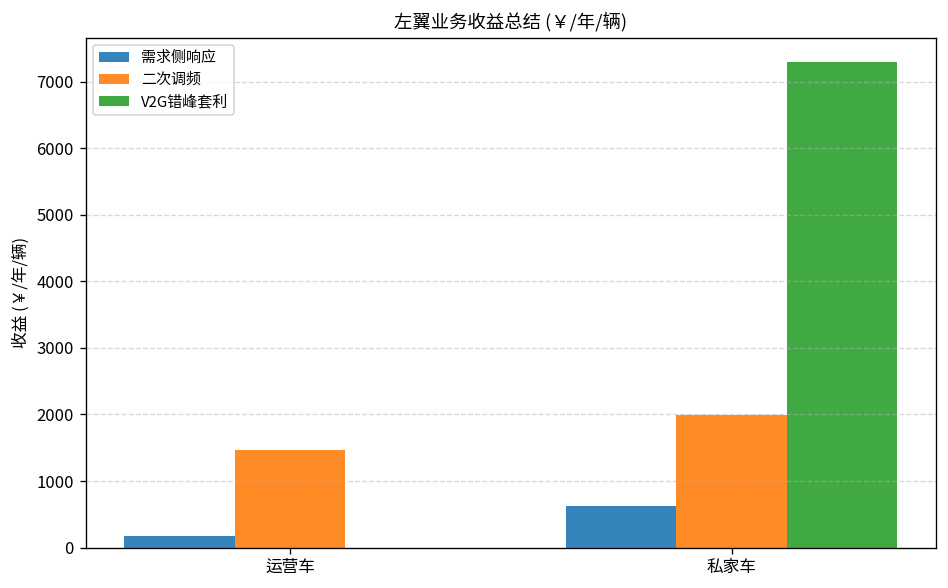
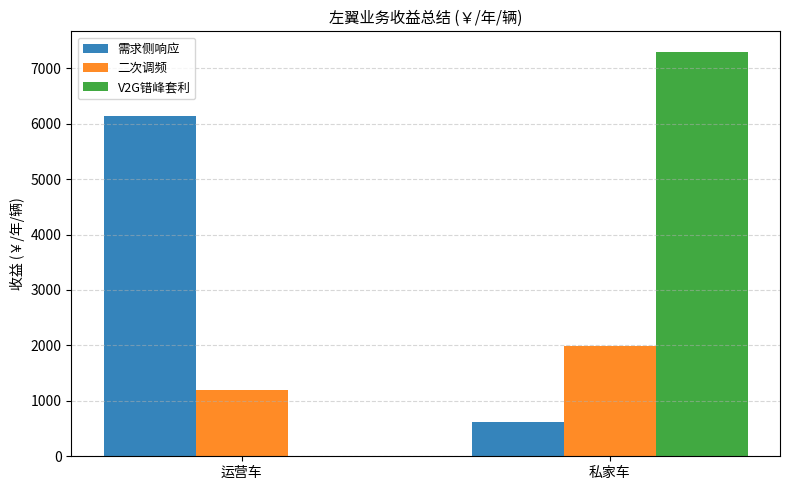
需求侧响应, 运营车: 200 -> 6100
二次调频, 运营车: 1500 -> 1200
